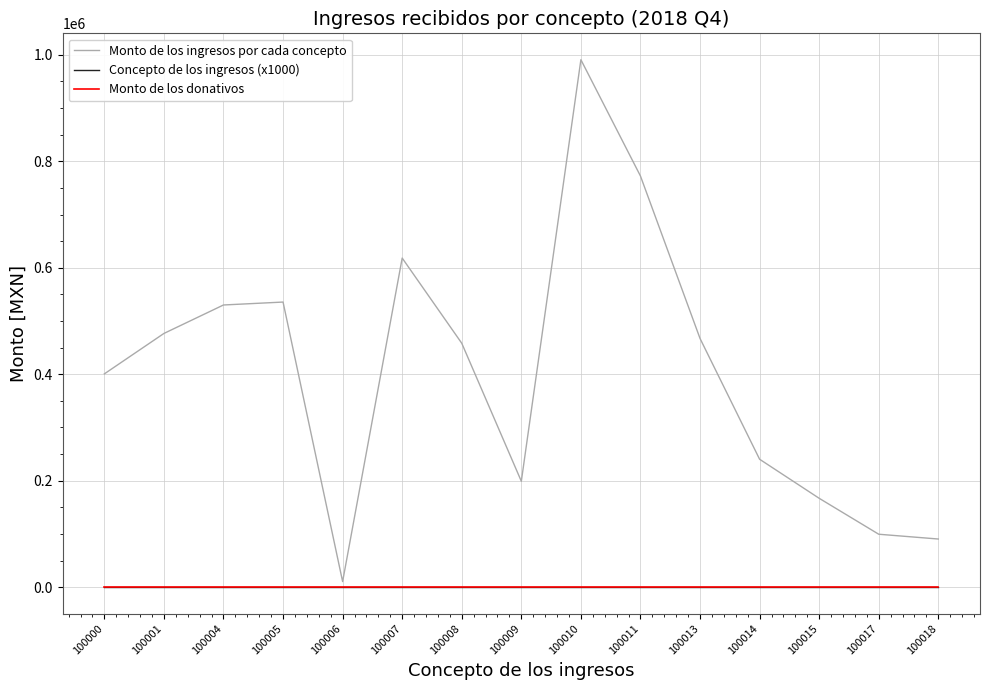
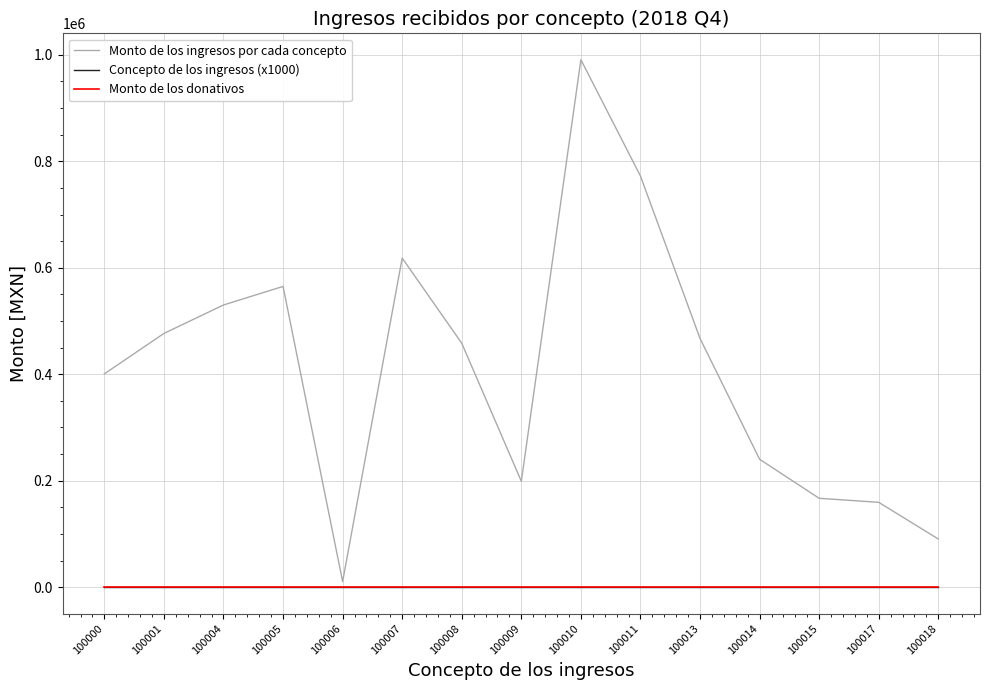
Monto de los ingresos por cada concepto, 100005: 540000 -> 570000
Monto de los ingresos por cada concepto, 100017: 100000 -> 160000
